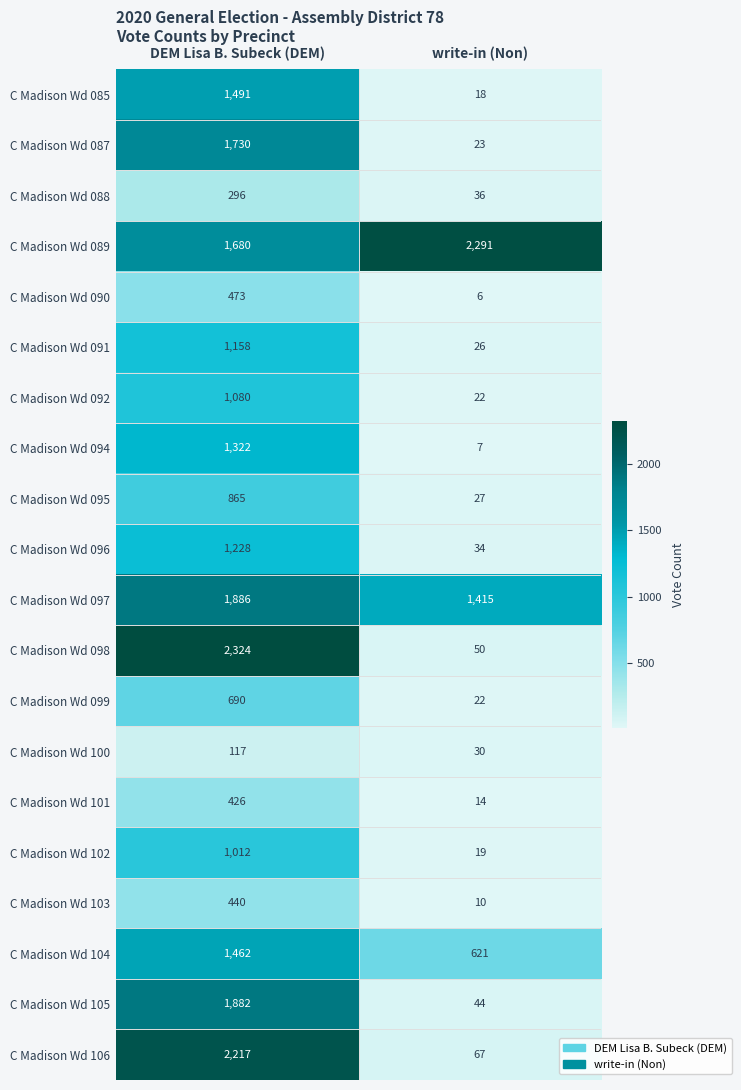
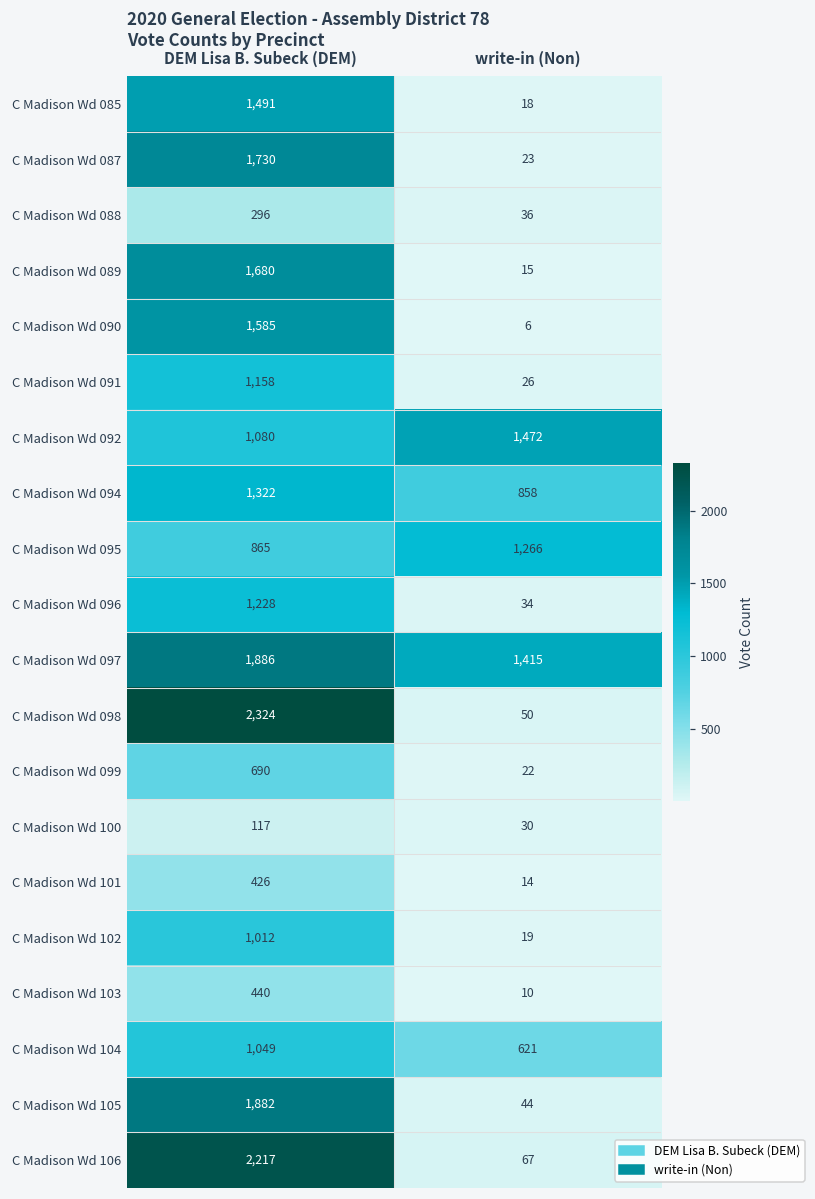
C Madison Wd 089, write-in (Non): 2,291 -> 15
C Madison Wd 090, DEM Lisa B. Subeck (DEM): 473 -> 1,585
C Madison Wd 092, write-in (Non): 22 -> 1,472
C Madison Wd 094, write-in (Non): 7 -> 858
C Madison Wd 095, write-in (Non): 27 -> 1,266
C Madison Wd 104, DEM Lisa B. Subeck (DEM): 1,462 -> 1,049
